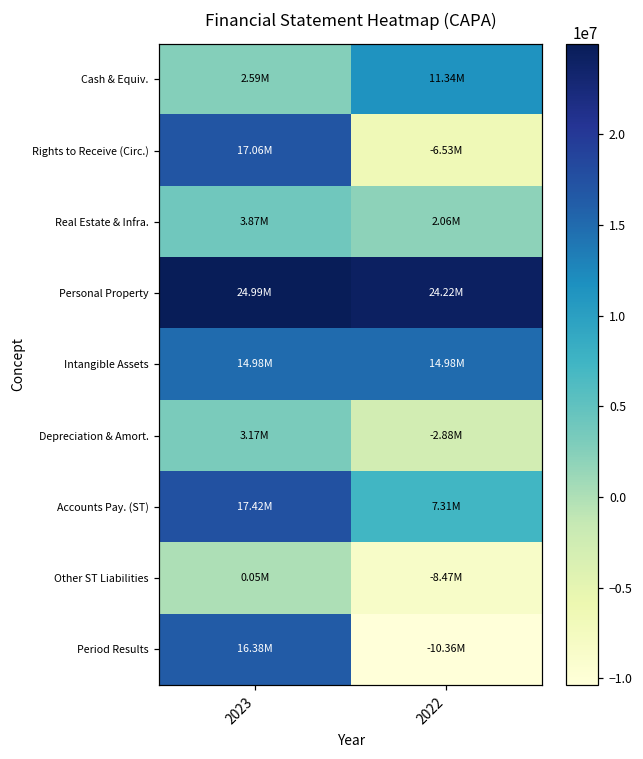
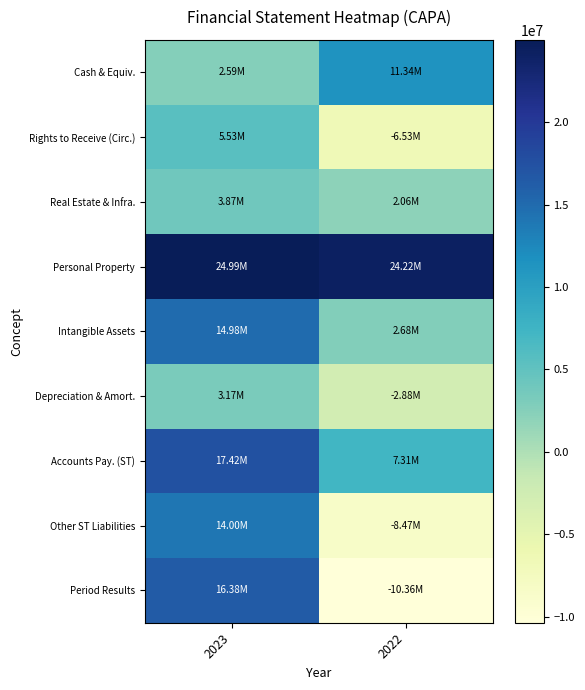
Rights to Receive (Circ.), 2023: 17.06M -> 5.53M
Intangible Assets, 2022: 14.98M -> 2.68M
Other ST Liabilities, 2023: 0.05M -> 14.00M
